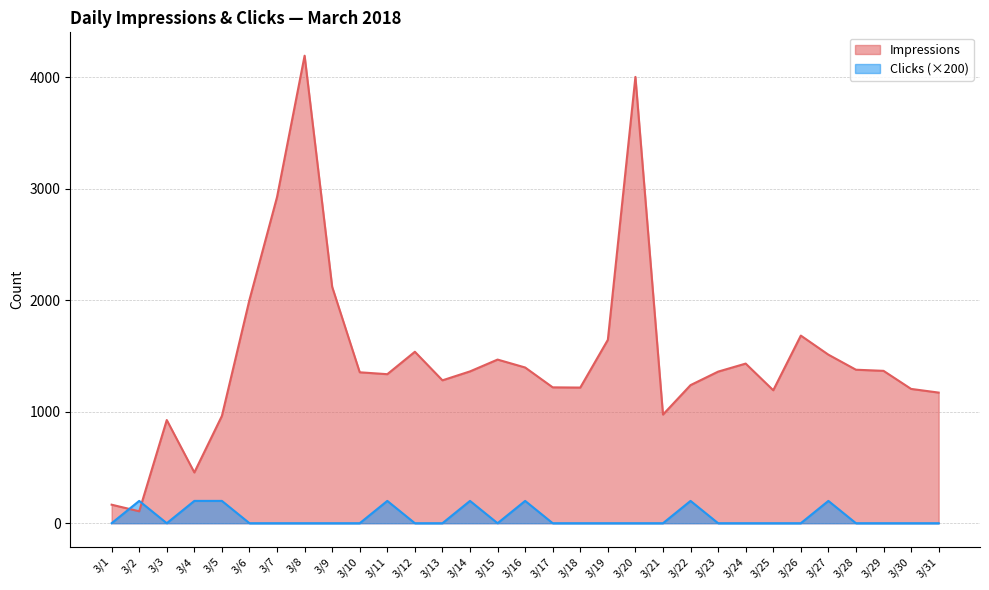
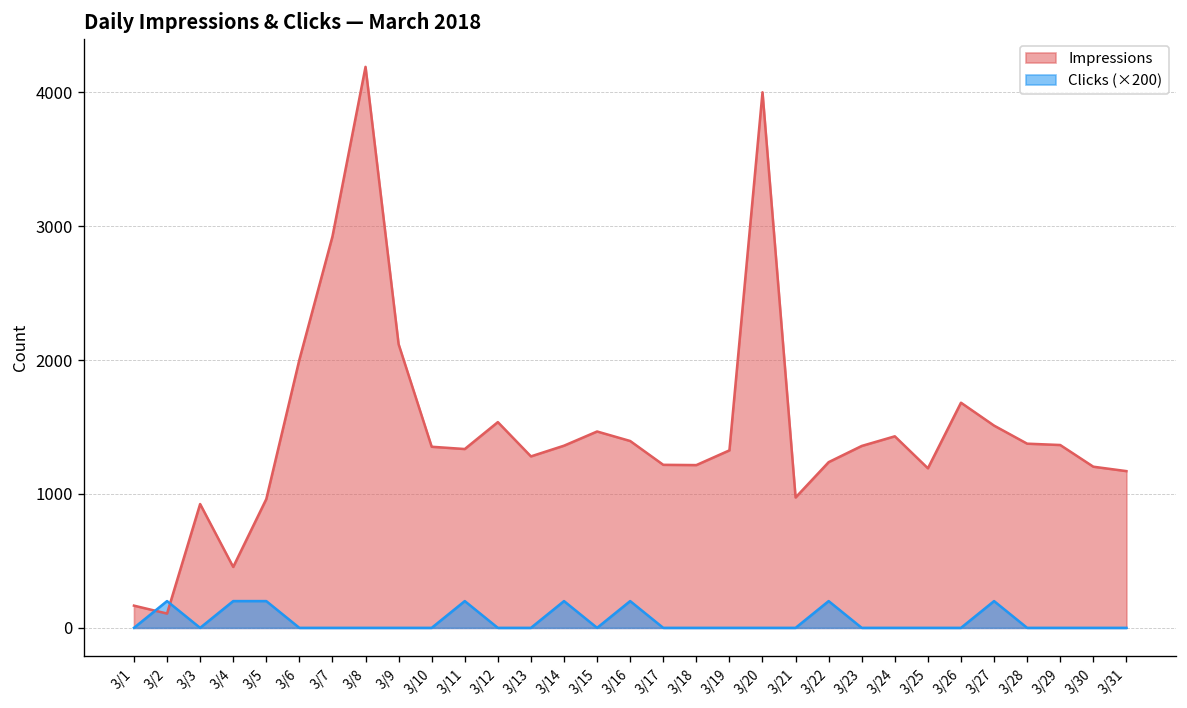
Impressions, 3/19: 1640 -> 1330
